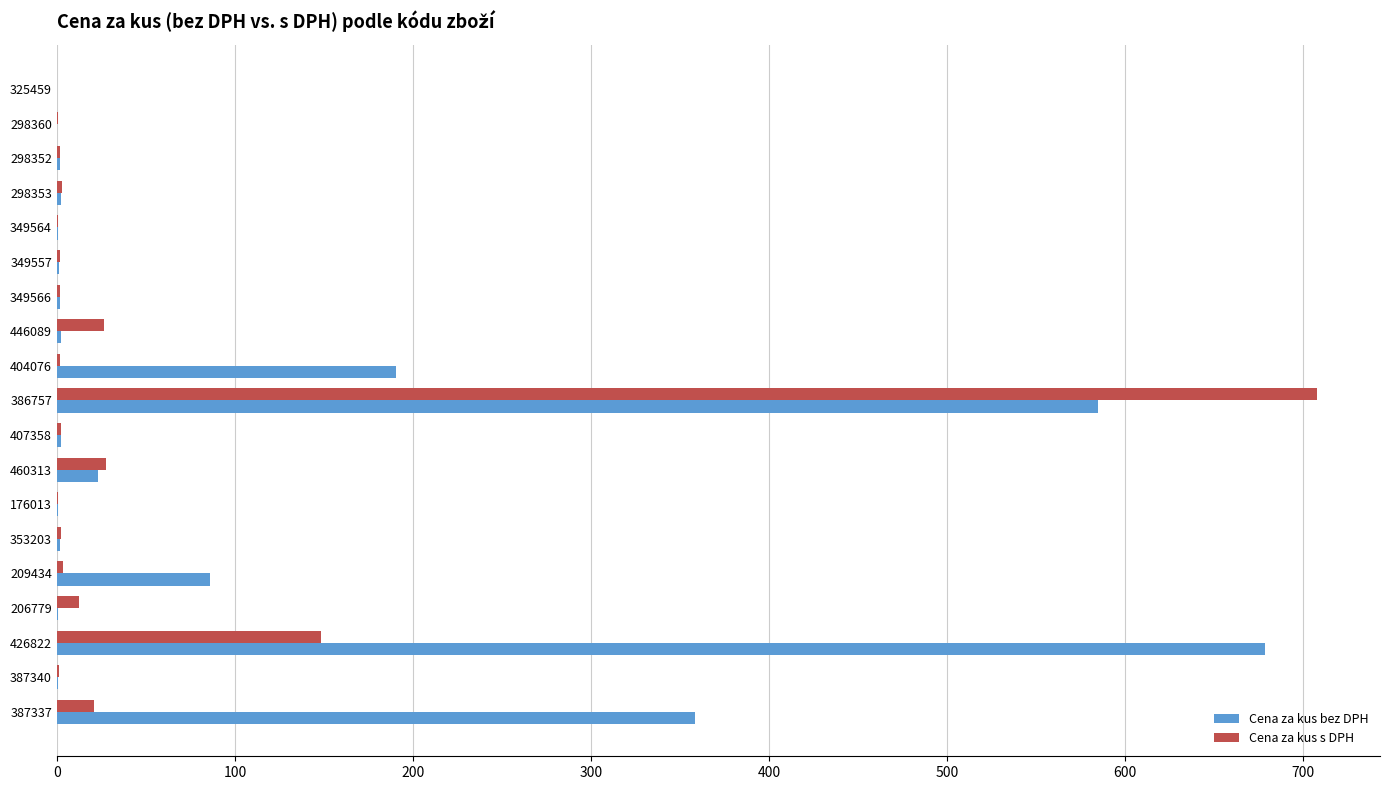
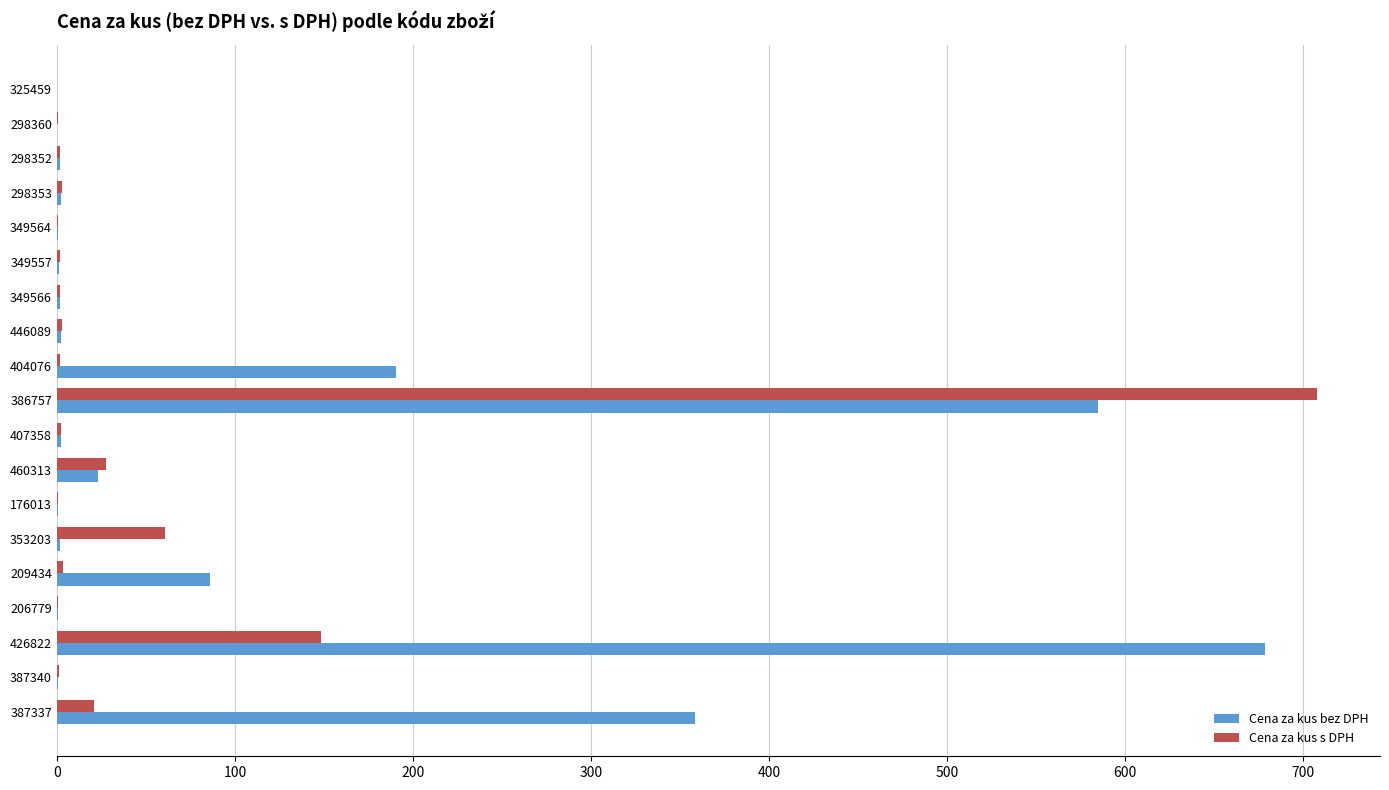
Cena za kus s DPH, 446089: 27 -> 3
Cena za kus s DPH, 353203: 2 -> 61
Cena za kus s DPH, 206779: 12 -> 0
